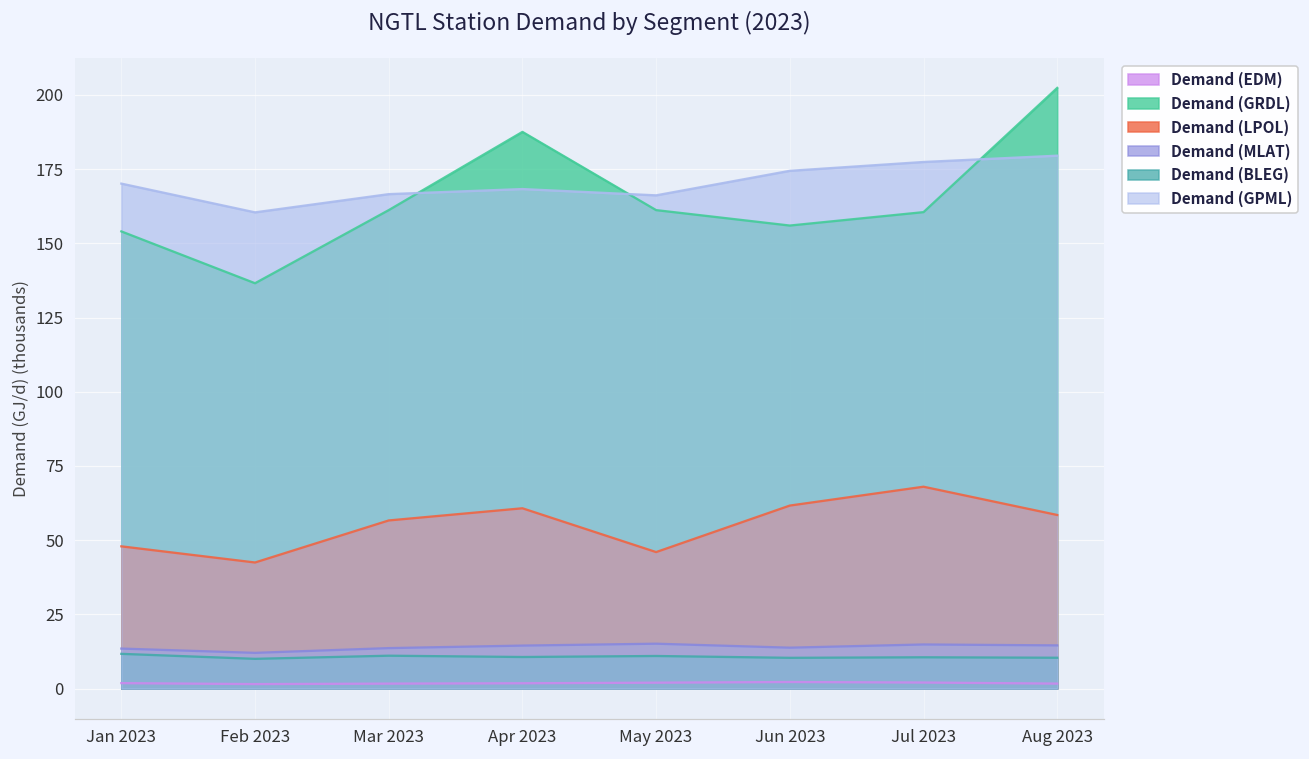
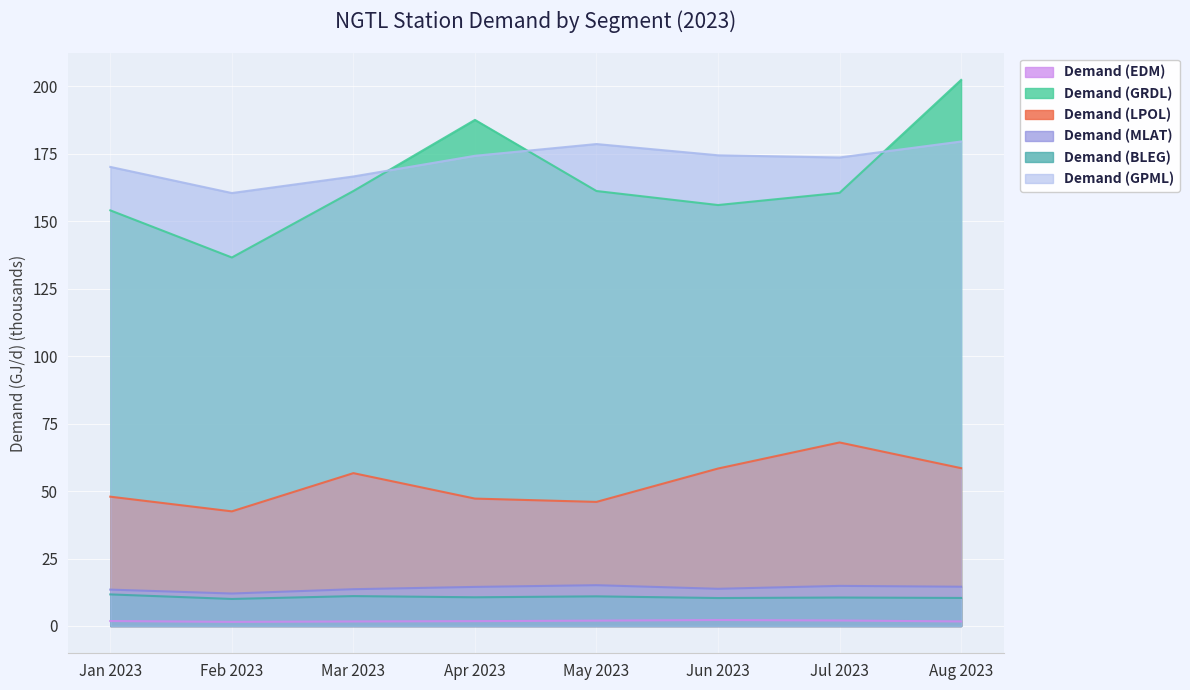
Demand (LPOL), Apr 2023: 61 -> 47
Demand (GPML), Apr 2023: 168 -> 174
Demand (GPML), May 2023: 166 -> 179
Demand (LPOL), Jun 2023: 62 -> 58
Demand (GPML), Jul 2023: 177 -> 174
